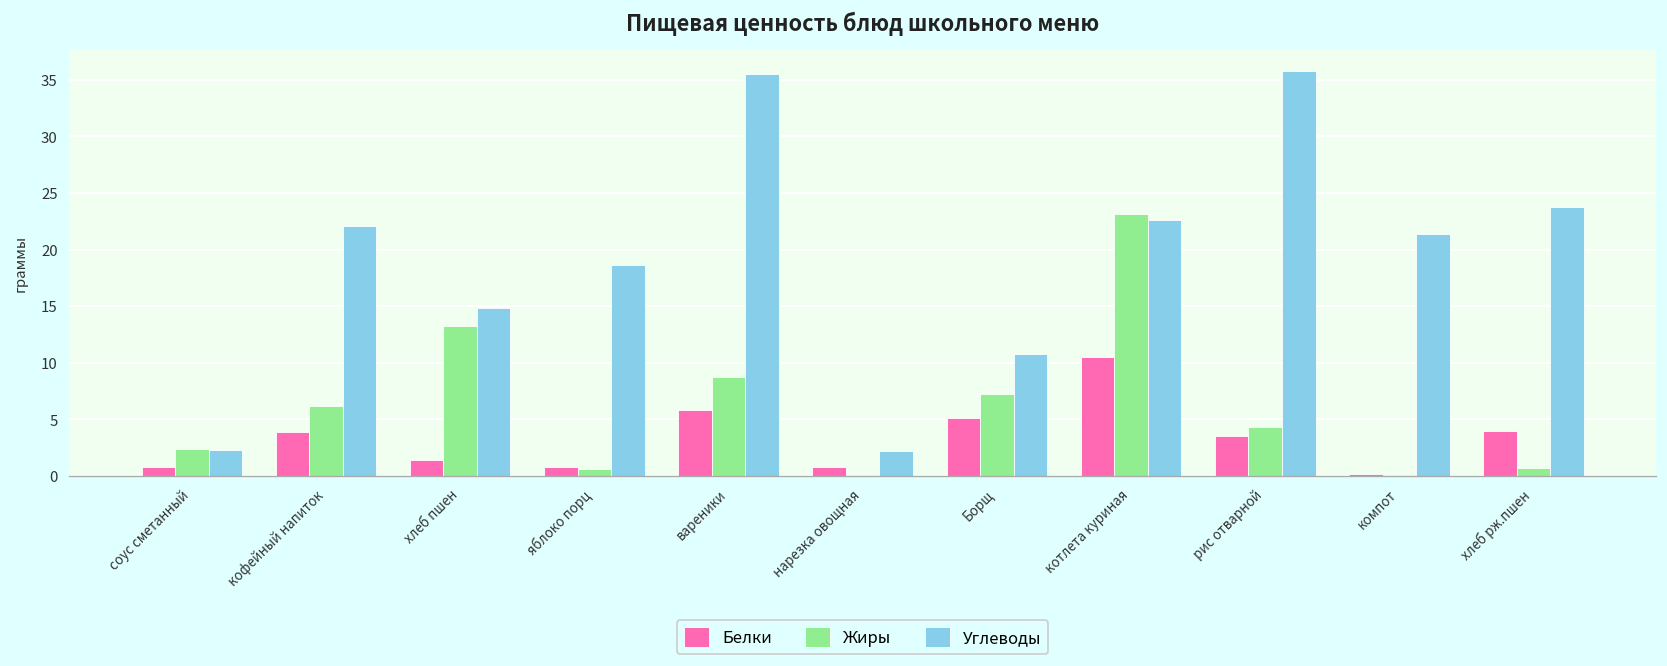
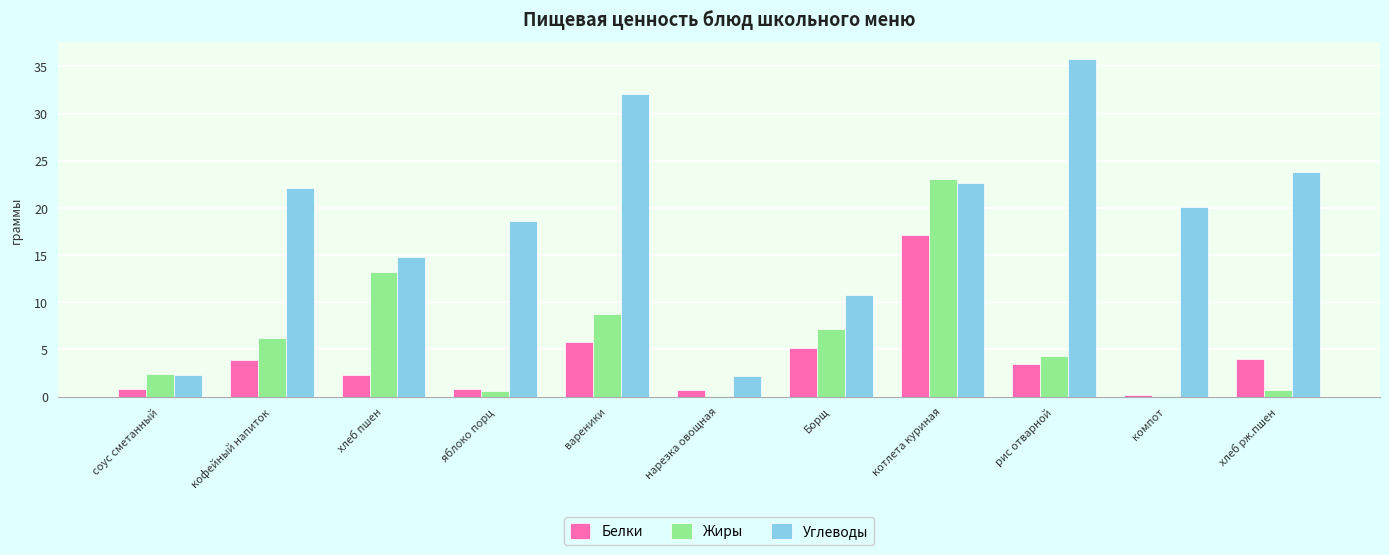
Белки, хлеб пшен: 1 -> 2
Углеводы, вареники: 36 -> 32
Белки, котлета куриная: 11 -> 17
Углеводы, компот: 21 -> 20
